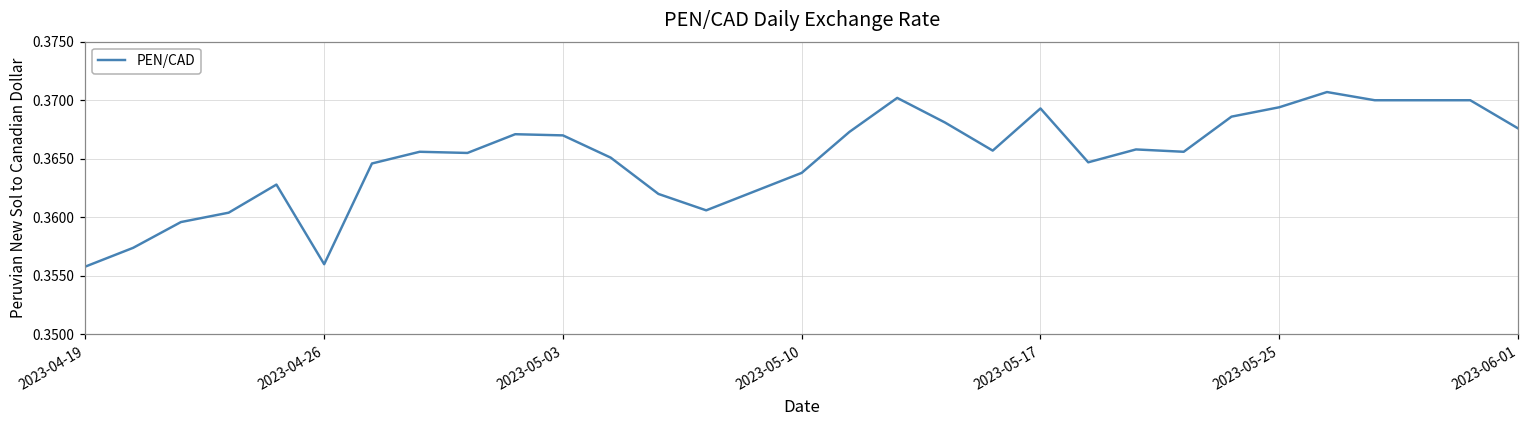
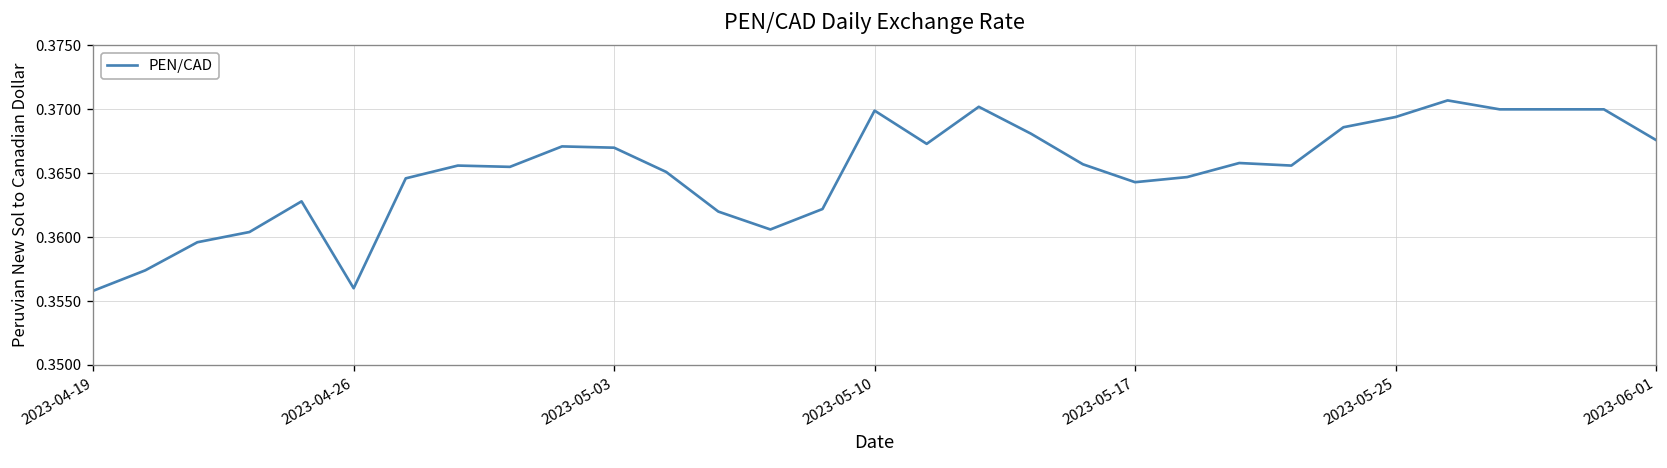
2023-05-10: 0.3638 -> 0.3699
2023-05-17: 0.3693 -> 0.3643
